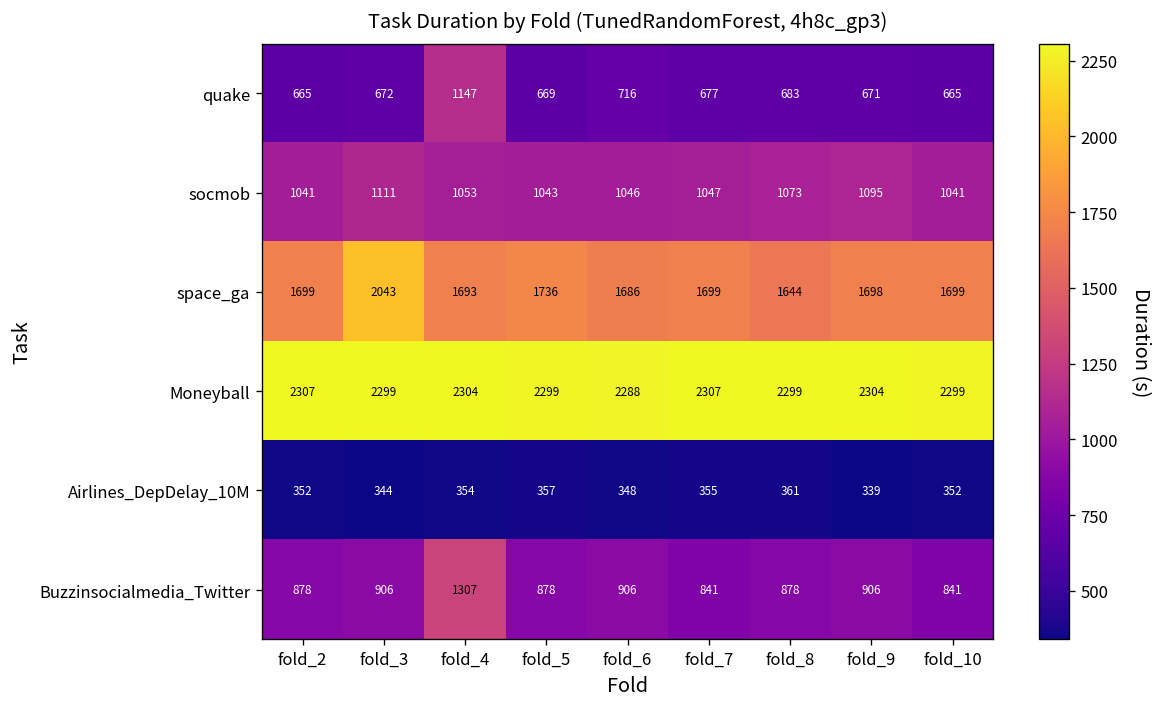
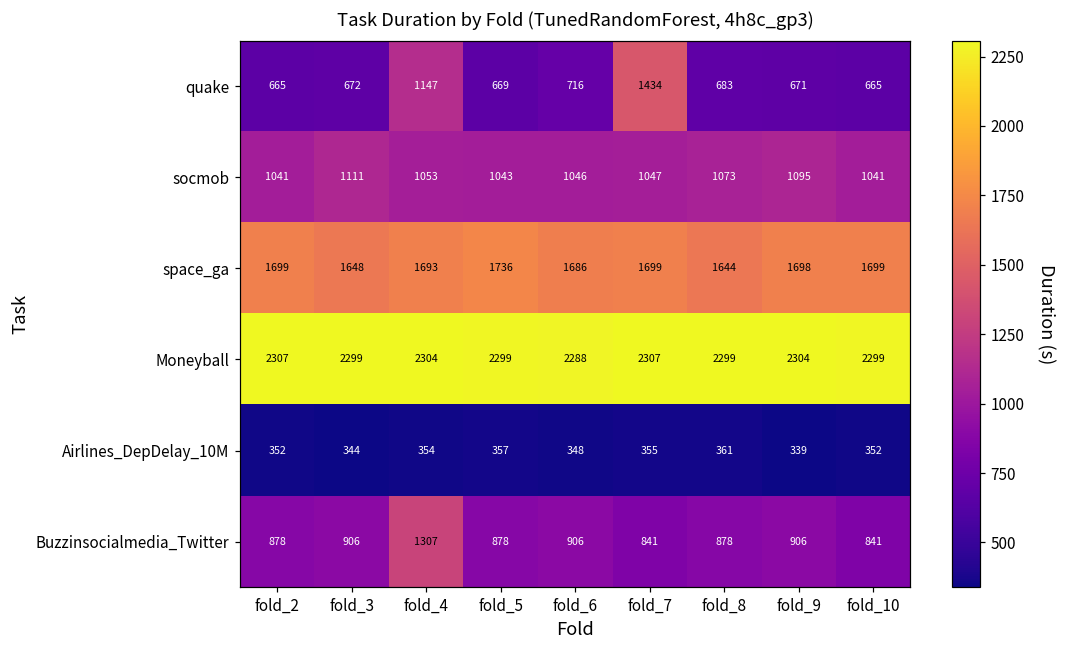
quake, fold_7: 677 -> 1434
space_ga, fold_3: 2043 -> 1648
